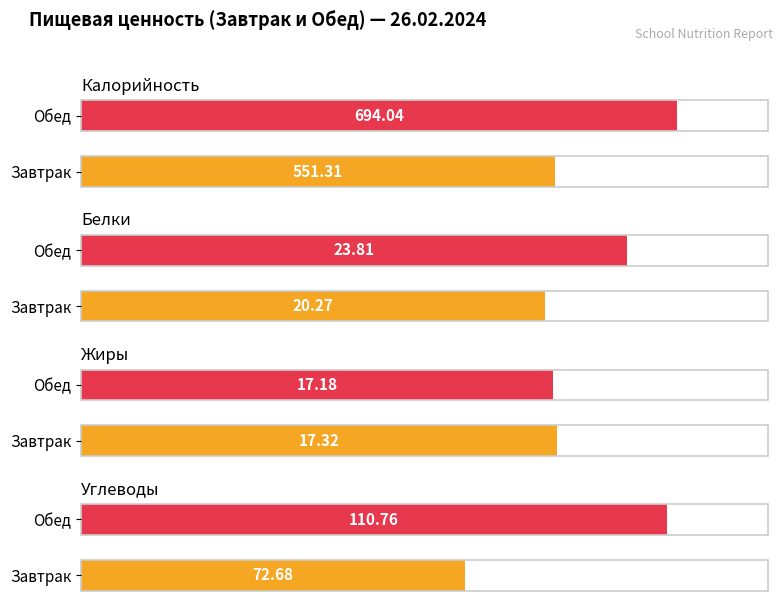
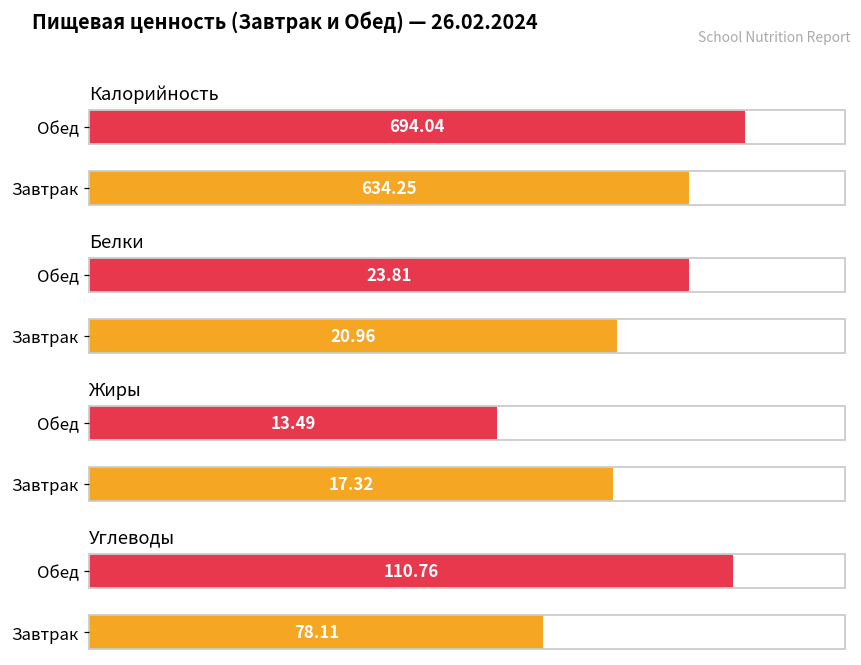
Калорийность, Завтрак: 551.31 -> 634.25
Белки, Завтрак: 20.27 -> 20.96
Жиры, Обед: 17.18 -> 13.49
Углеводы, Завтрак: 72.68 -> 78.11
